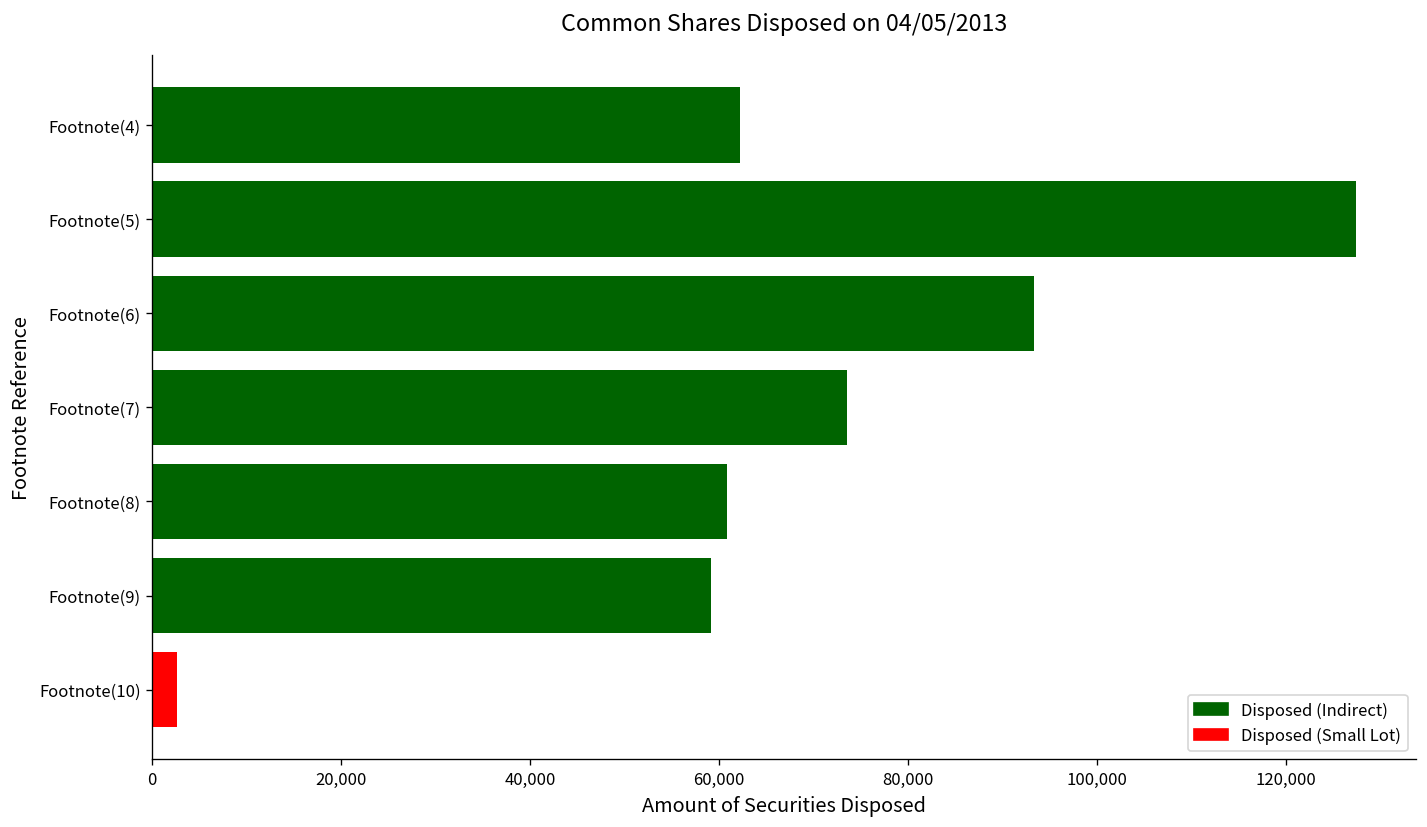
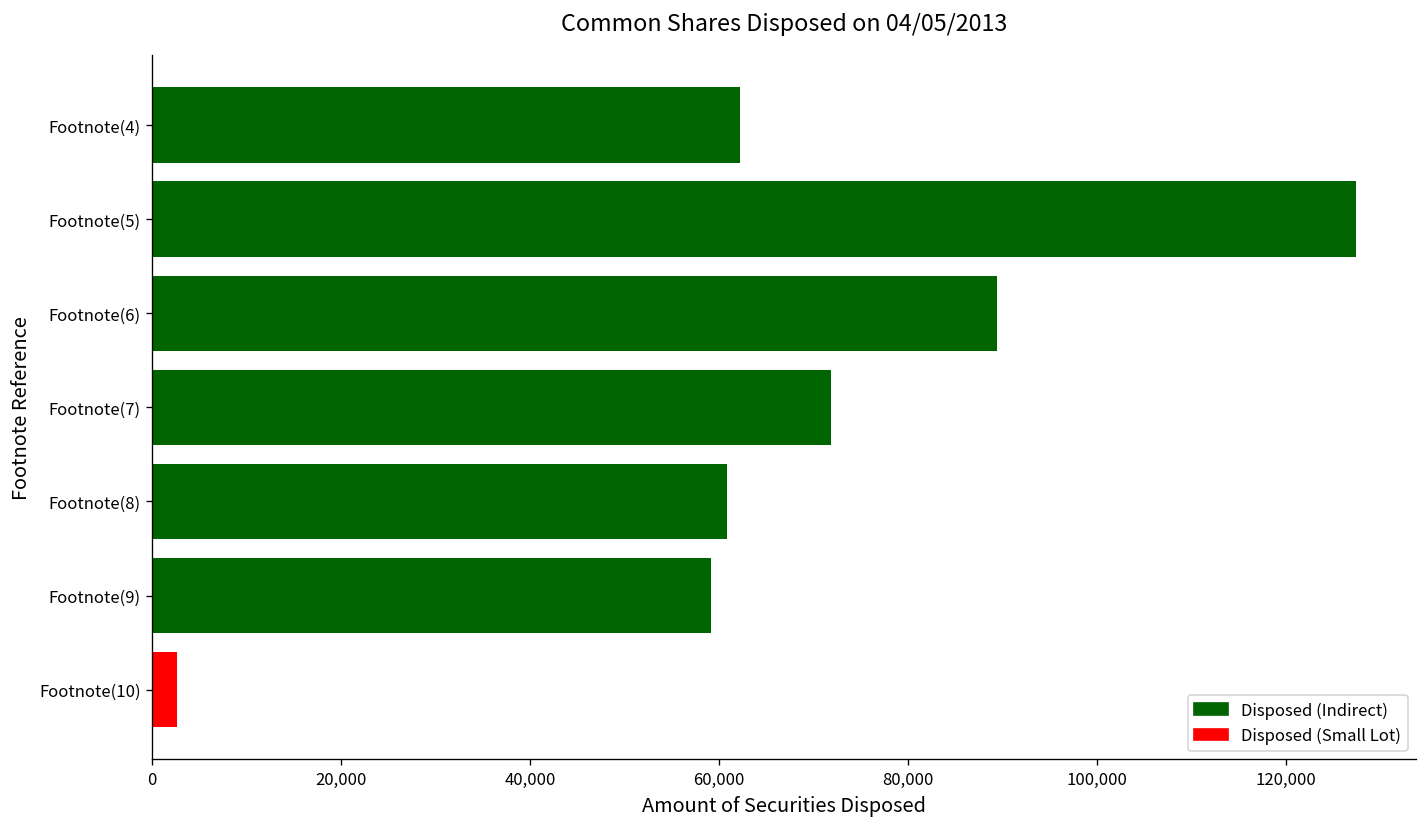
Footnote(6): 93,000 -> 89,000
Footnote(7): 74,000 -> 72,000
